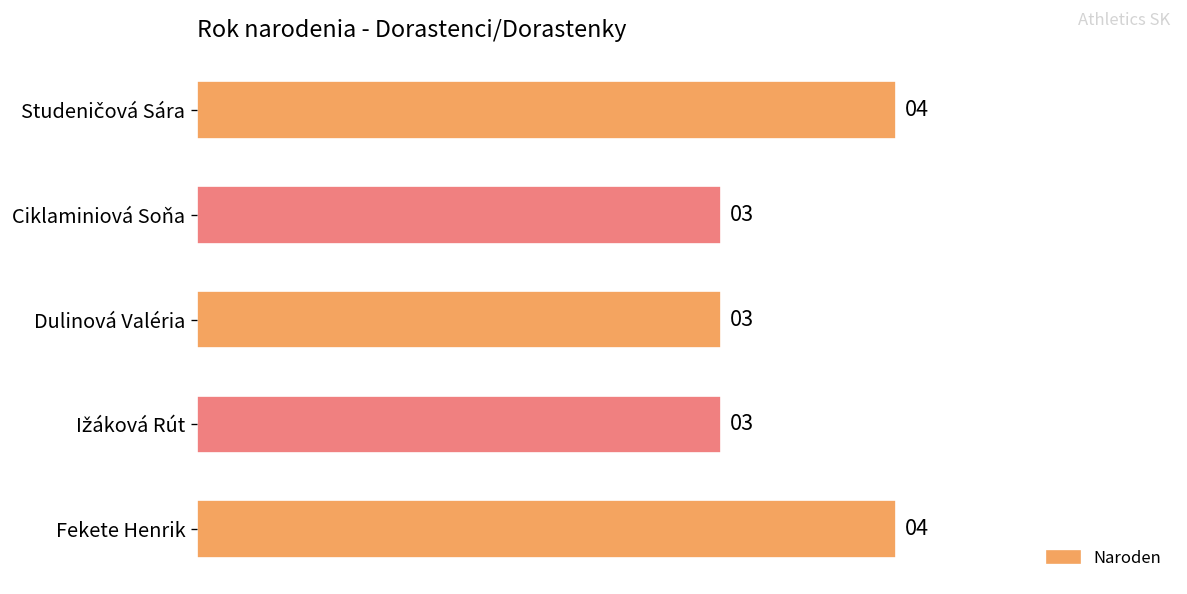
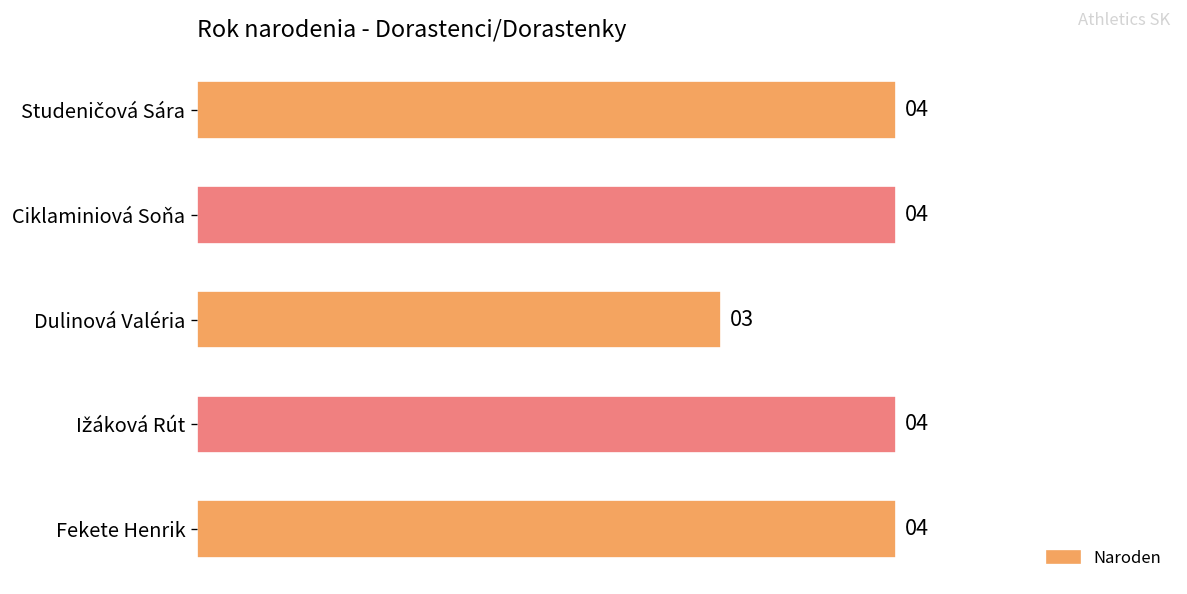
Ciklaminiová Soňa: 03 -> 04
Ižáková Rút: 03 -> 04
